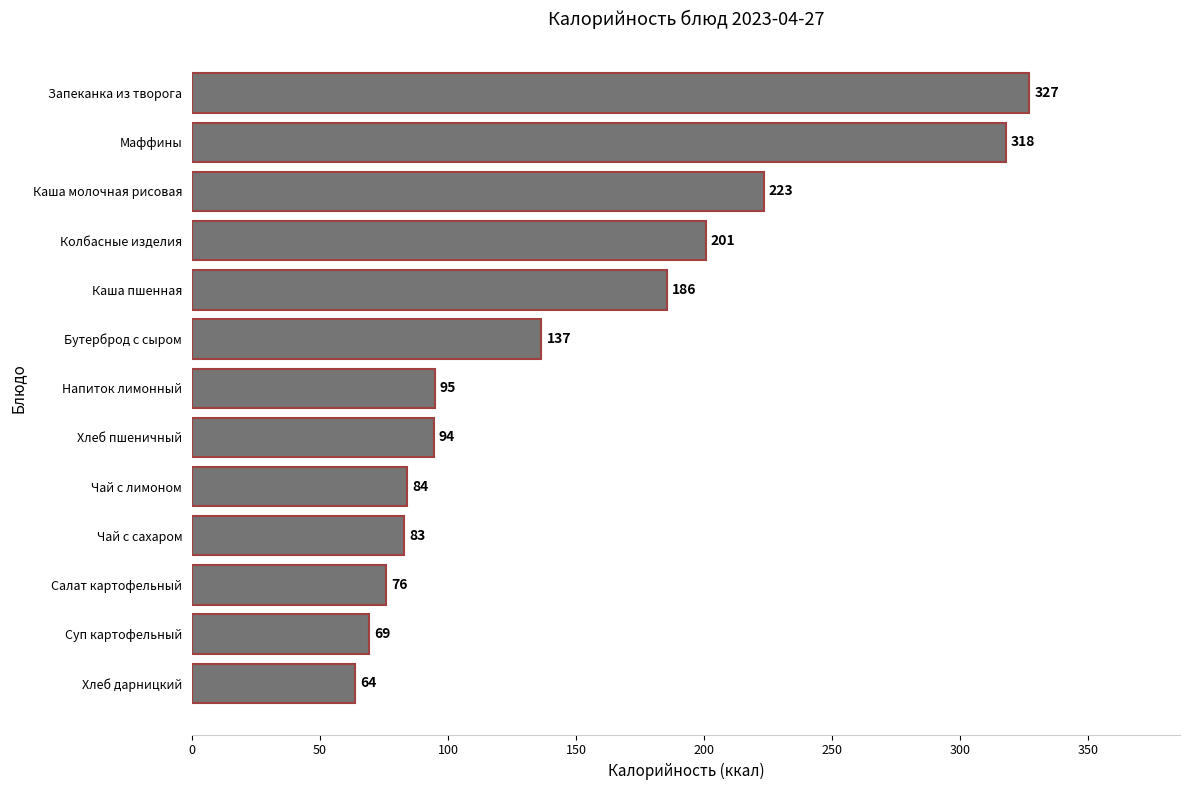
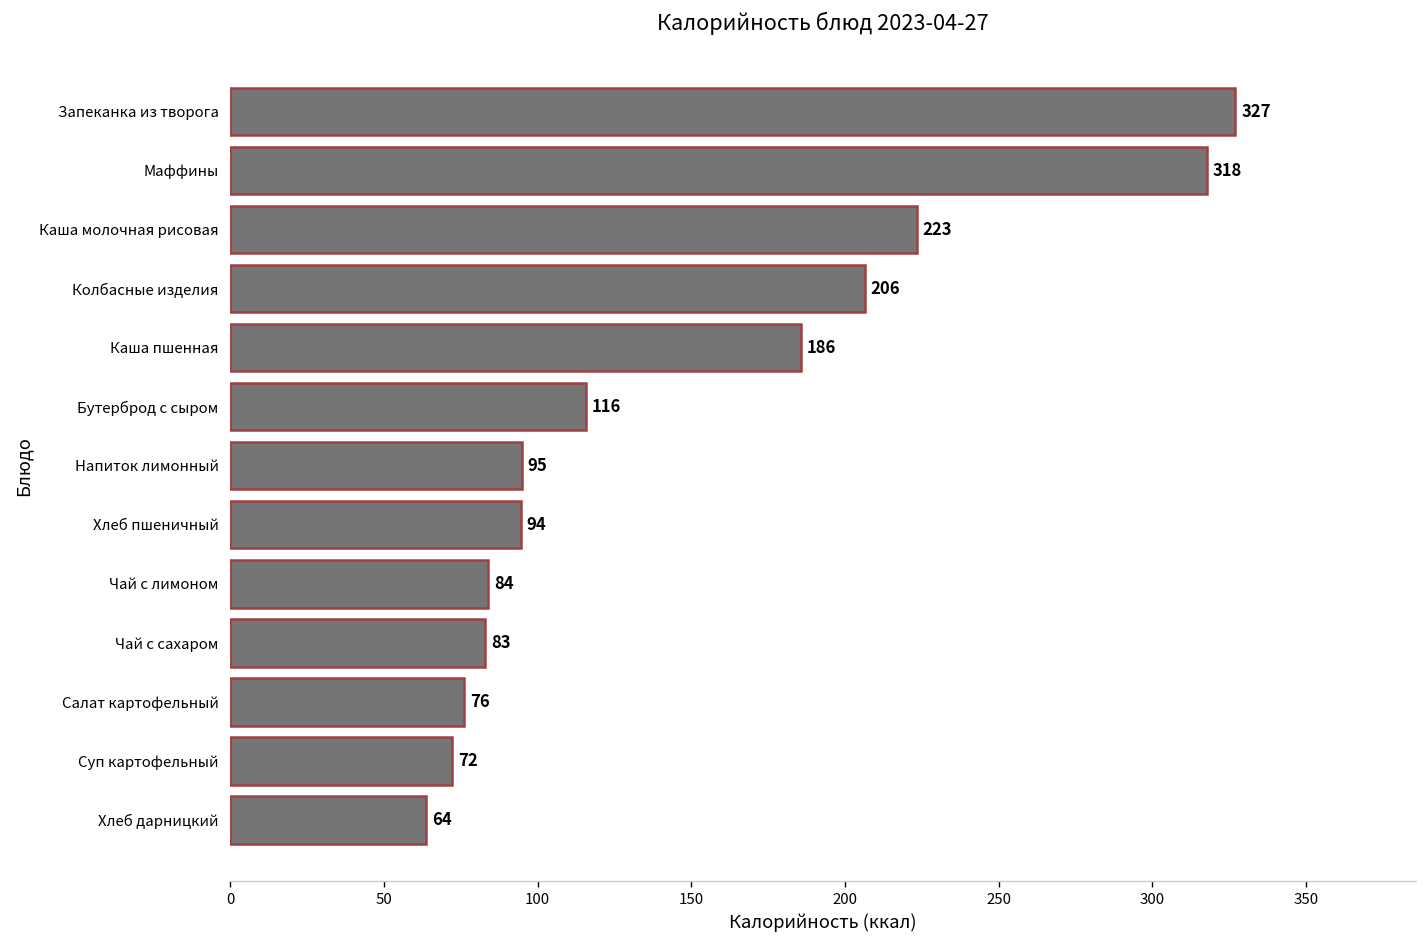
Колбасные изделия: 201 -> 206
Бутерброд с сыром: 137 -> 116
Суп картофельный: 69 -> 72
